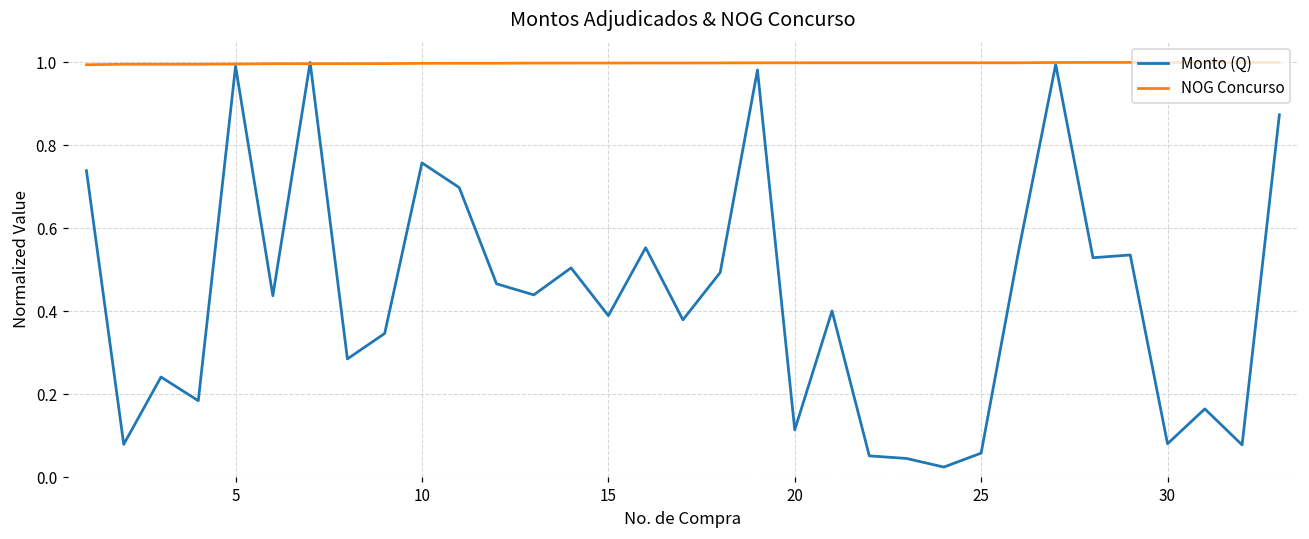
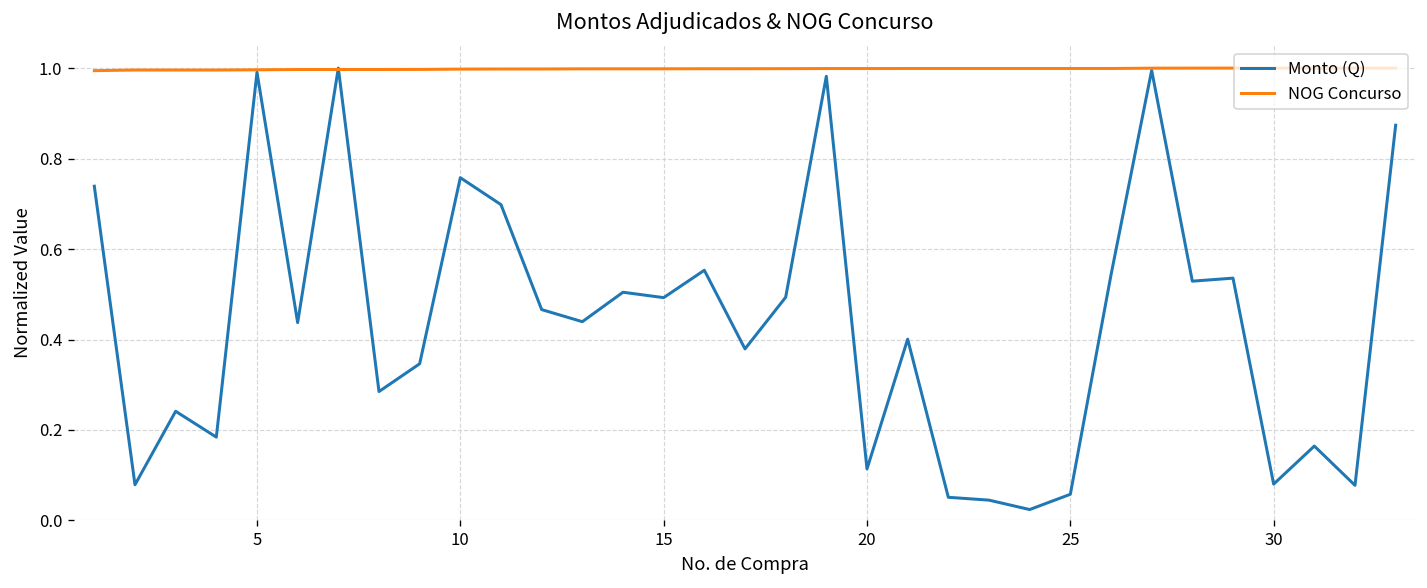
Monto (Q), 15: 0.39 -> 0.49
